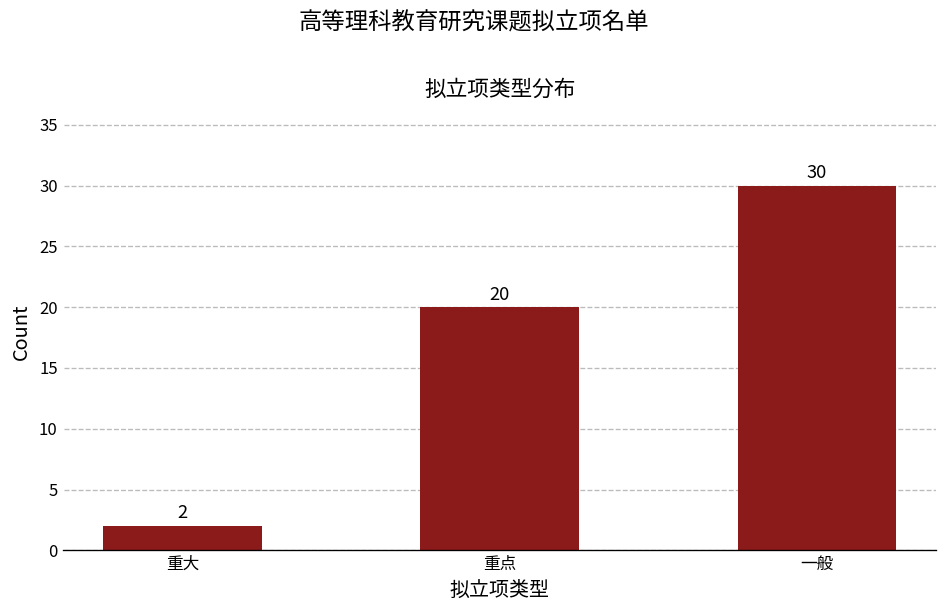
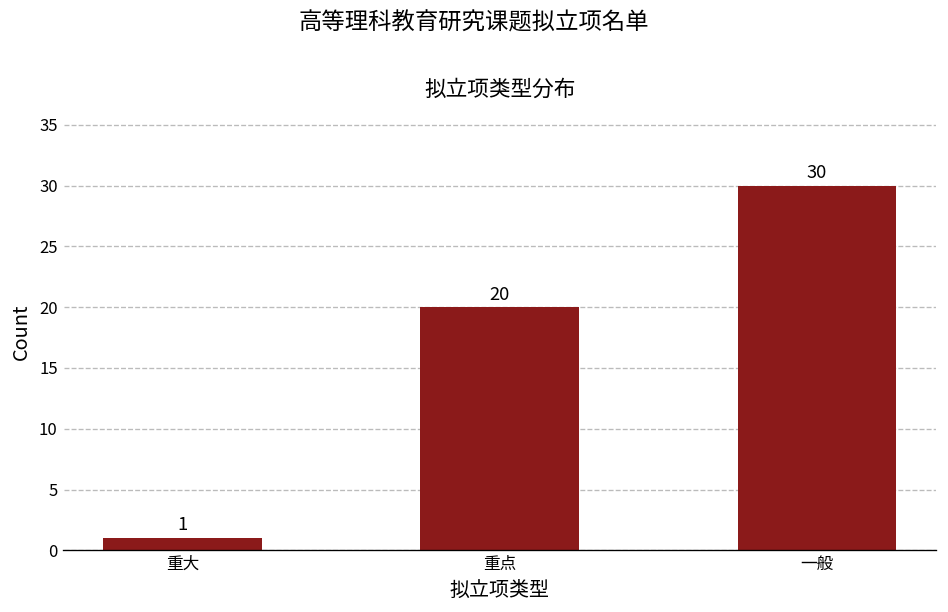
重大: 2 -> 1
